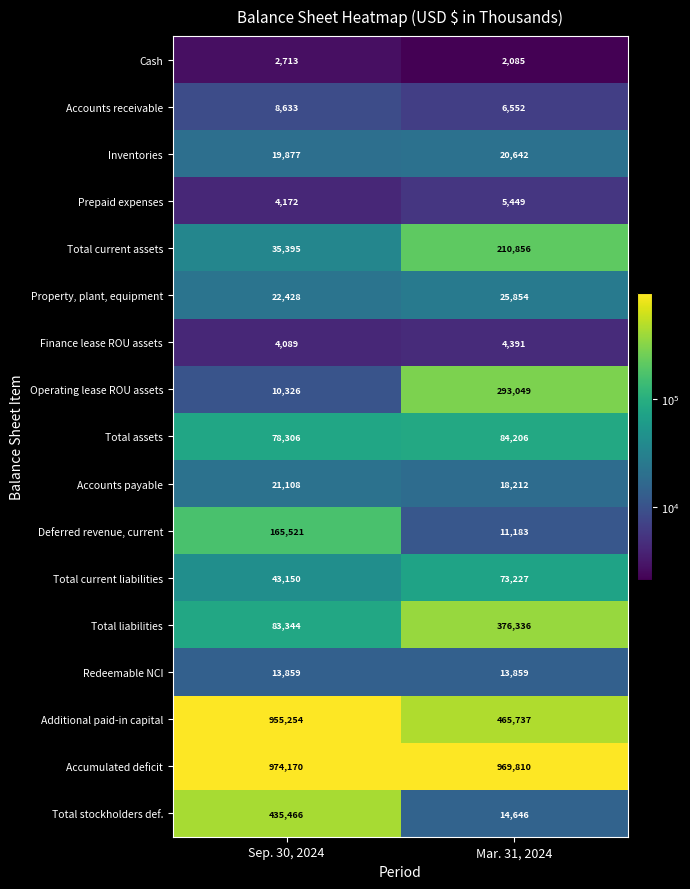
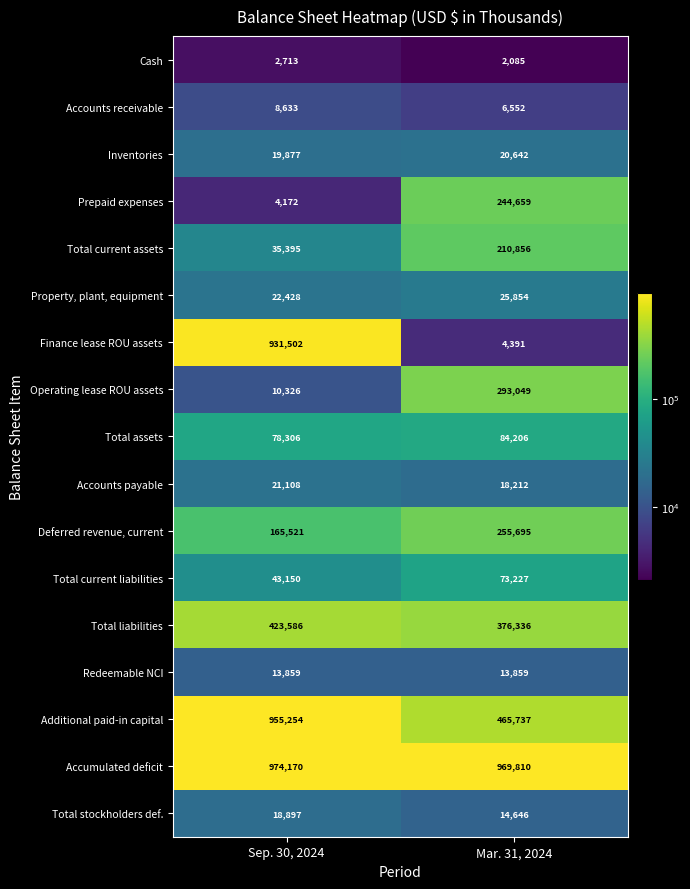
Prepaid expenses, Mar. 31, 2024: 5,449 -> 244,659
Finance lease ROU assets, Sep. 30, 2024: 4,089 -> 931,502
Deferred revenue, current, Mar. 31, 2024: 11,183 -> 255,695
Total liabilities, Sep. 30, 2024: 83,344 -> 423,586
Total stockholders def., Sep. 30, 2024: 435,466 -> 18,897
